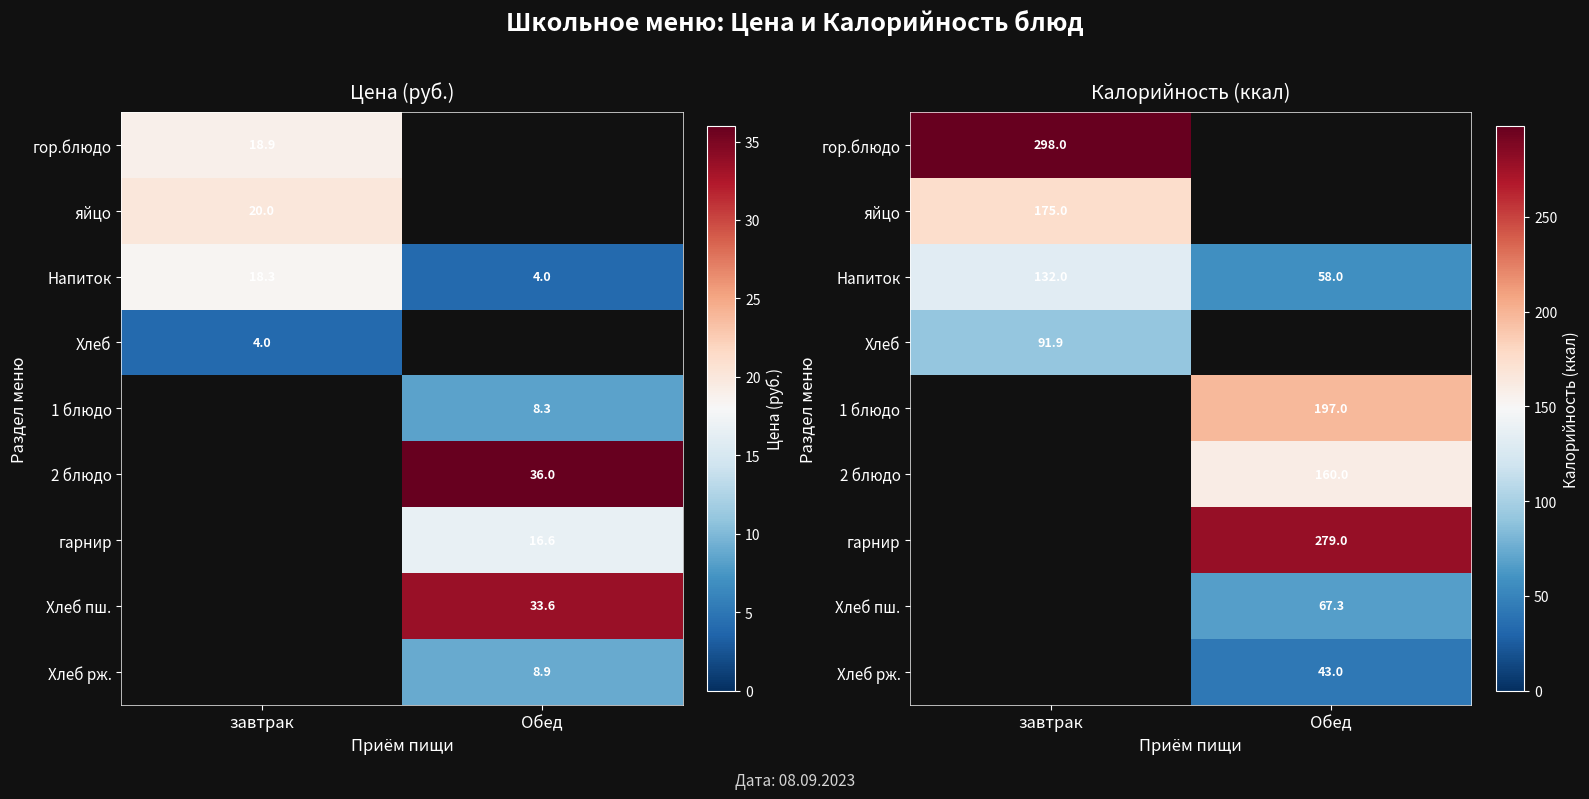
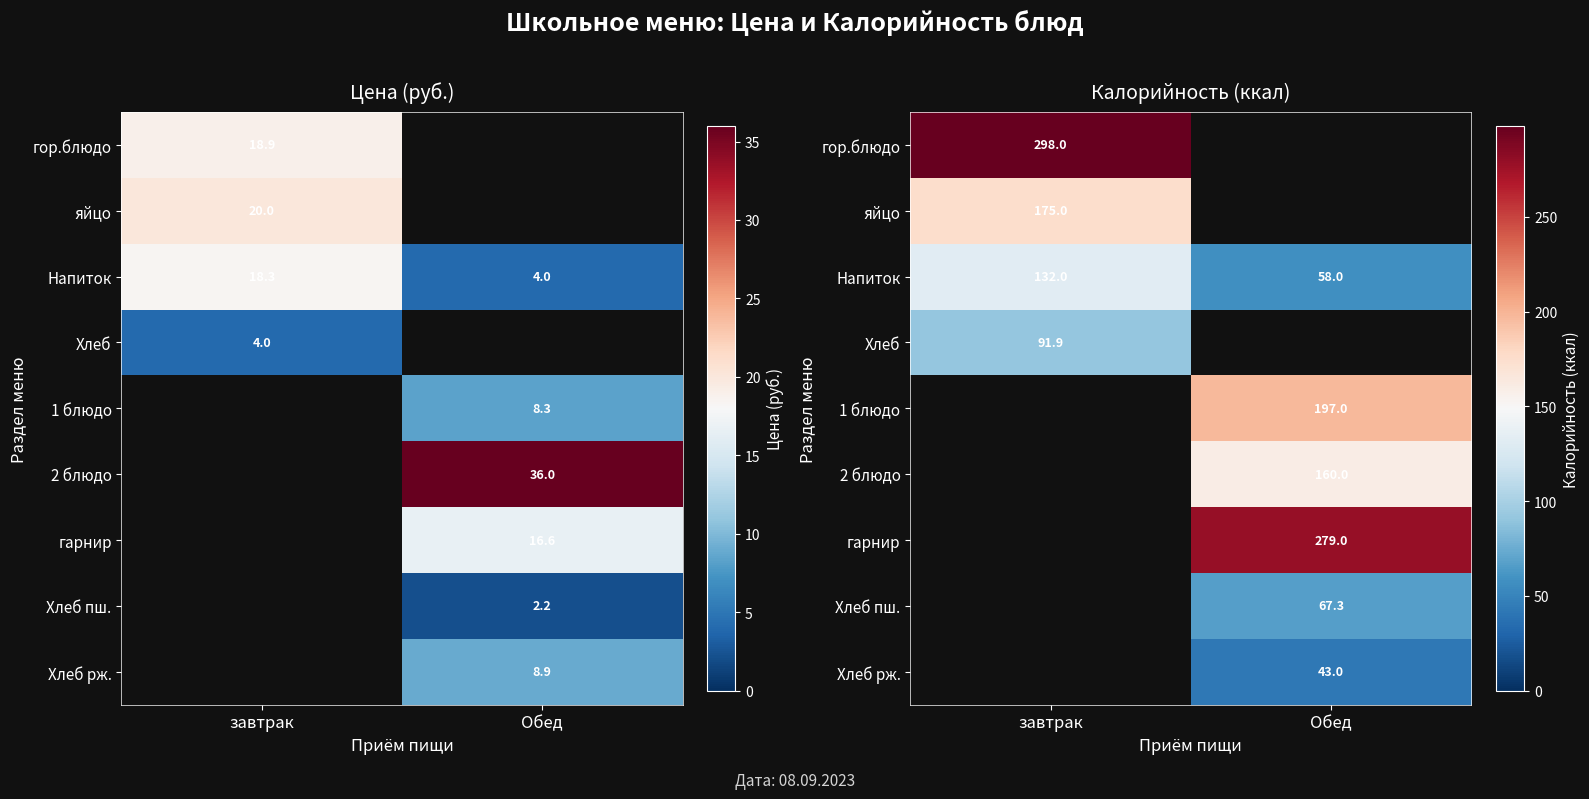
Цена (руб.), Хлеб пш., Обед: 33.6 -> 2.2
